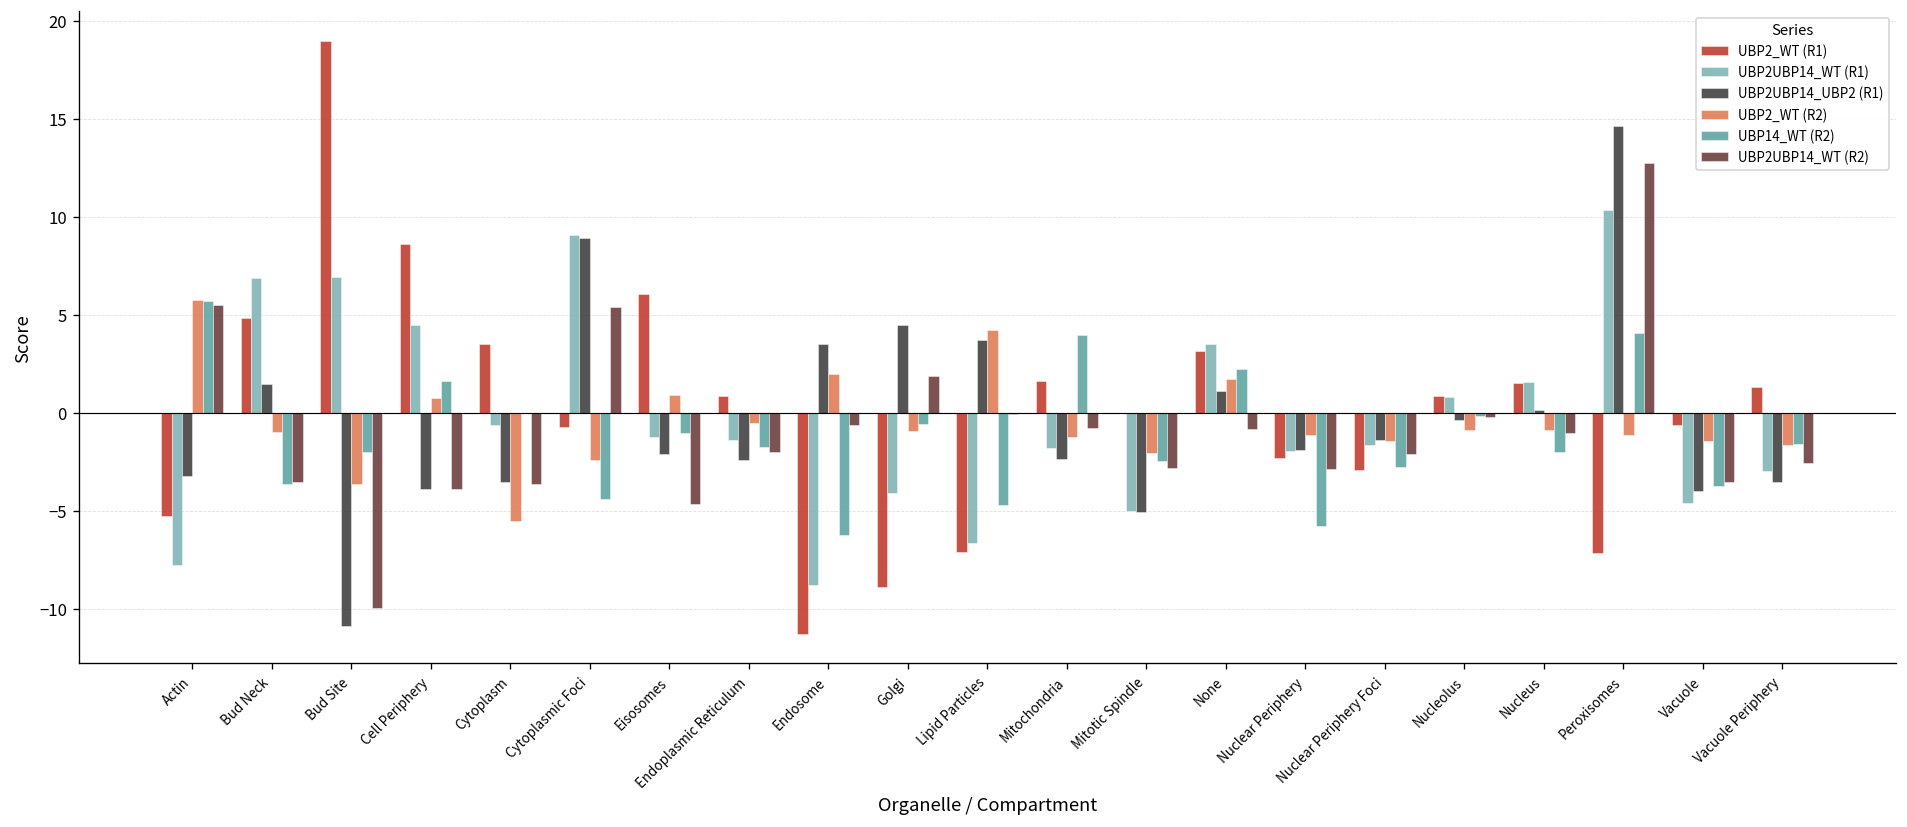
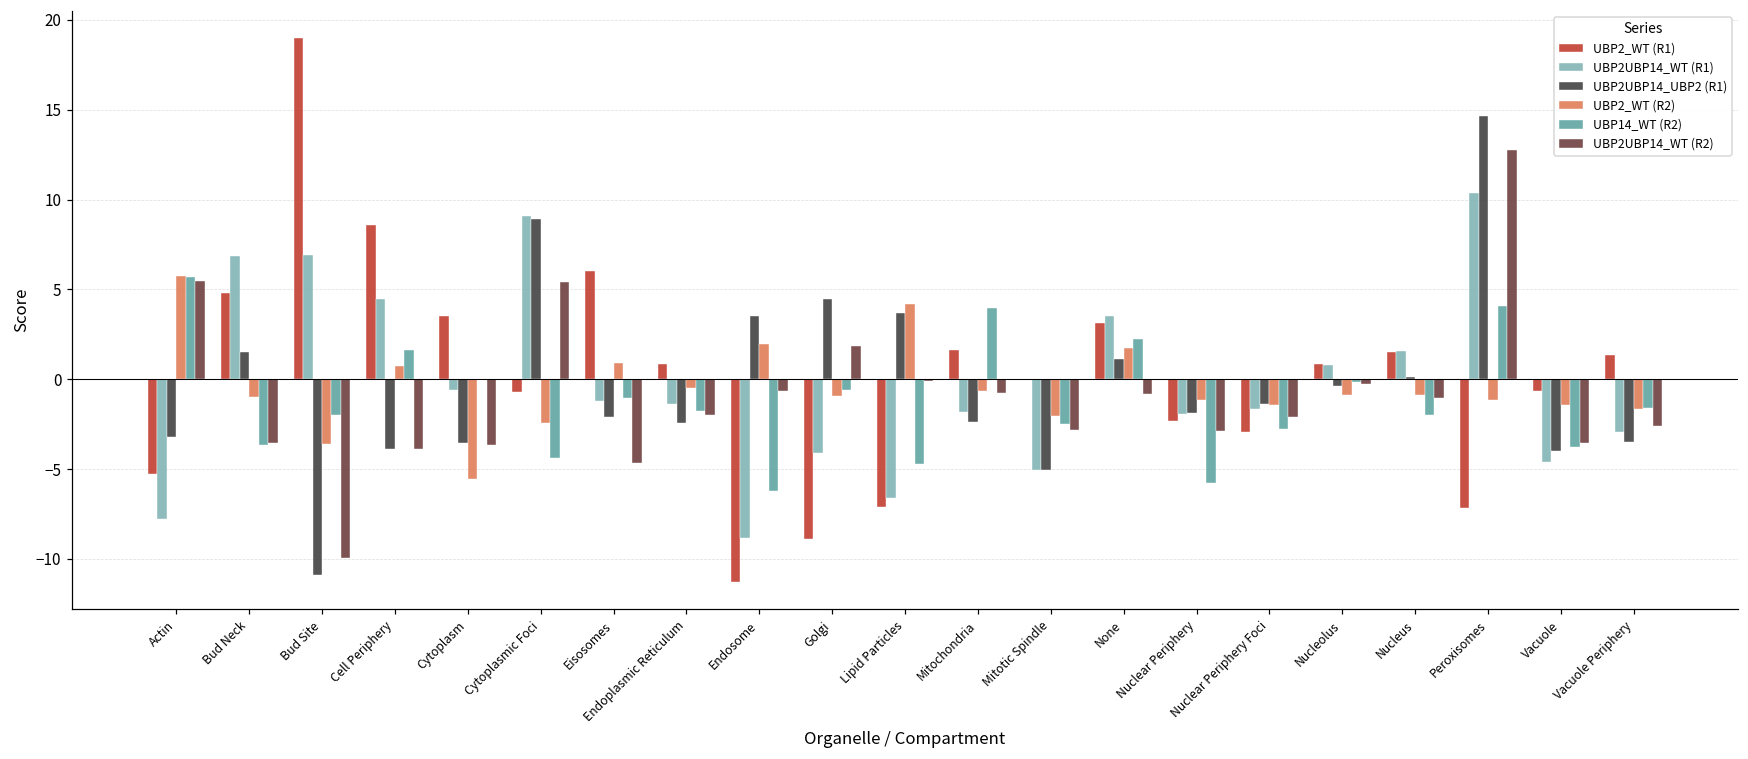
UBP2_WT (R2), Mitochondria: -1.2 -> -0.6
